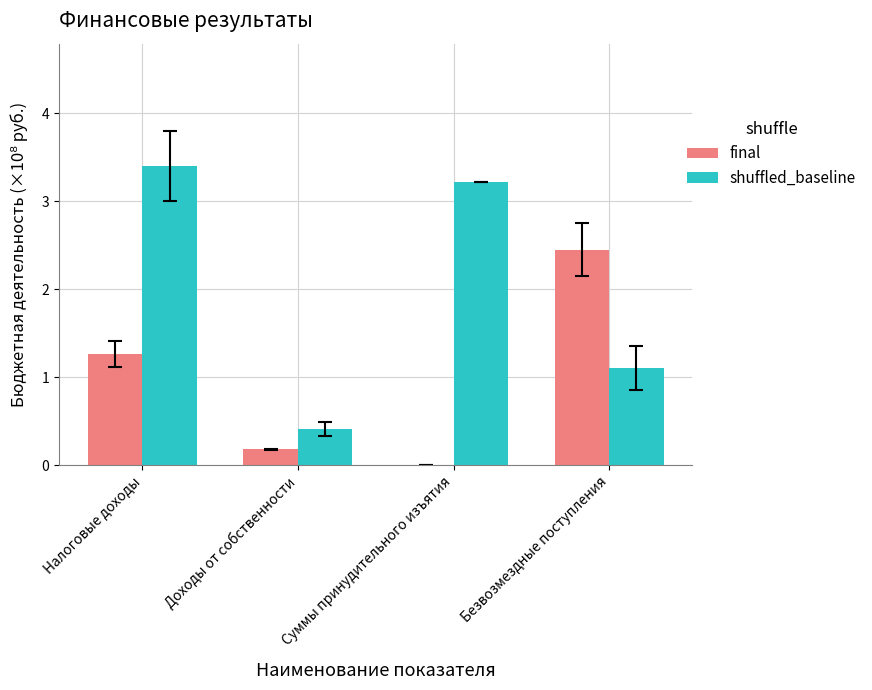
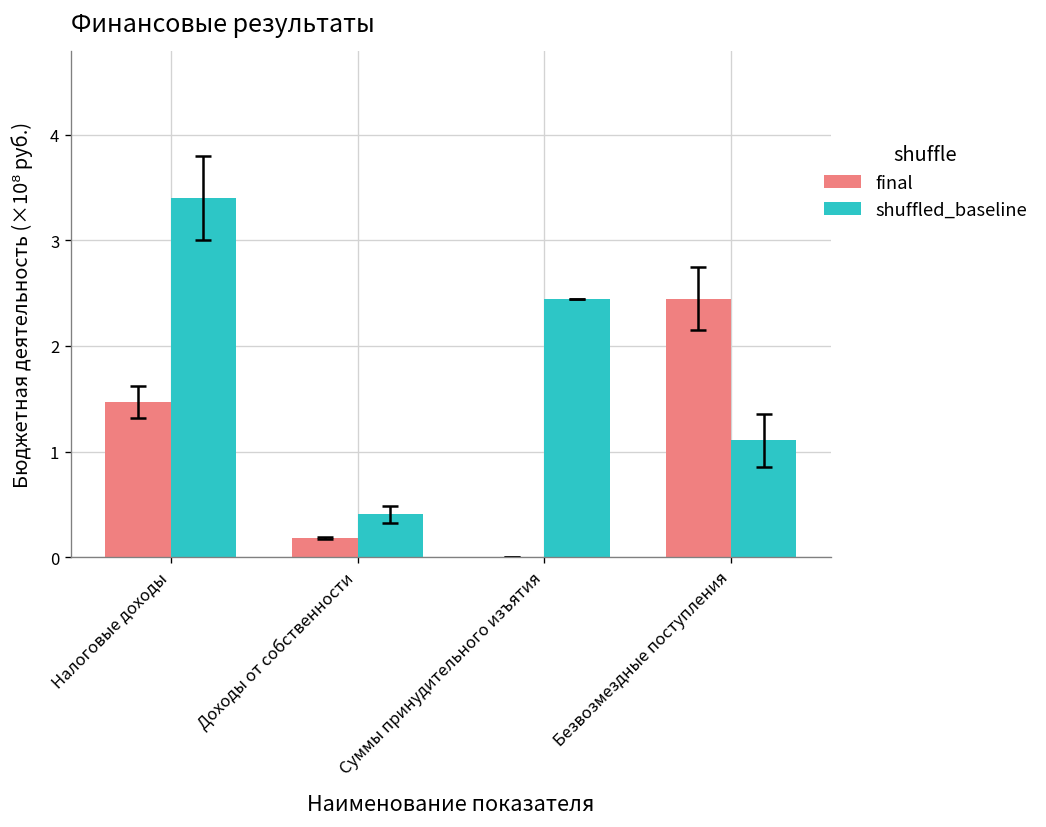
final, Налоговые доходы: 1.3 -> 1.5
shuffled_baseline, Суммы принудительного изъятия: 3.2 -> 2.4
